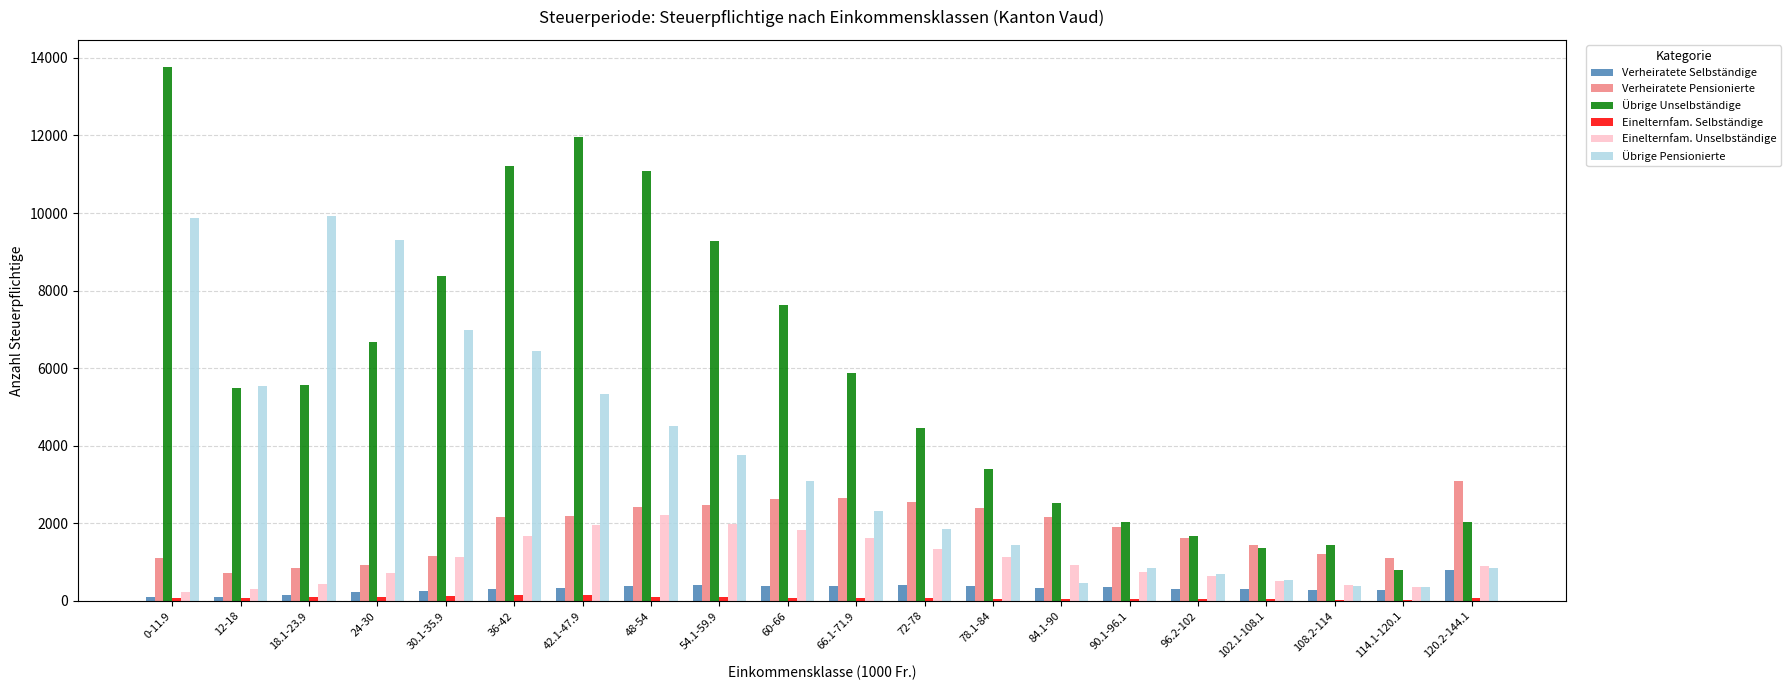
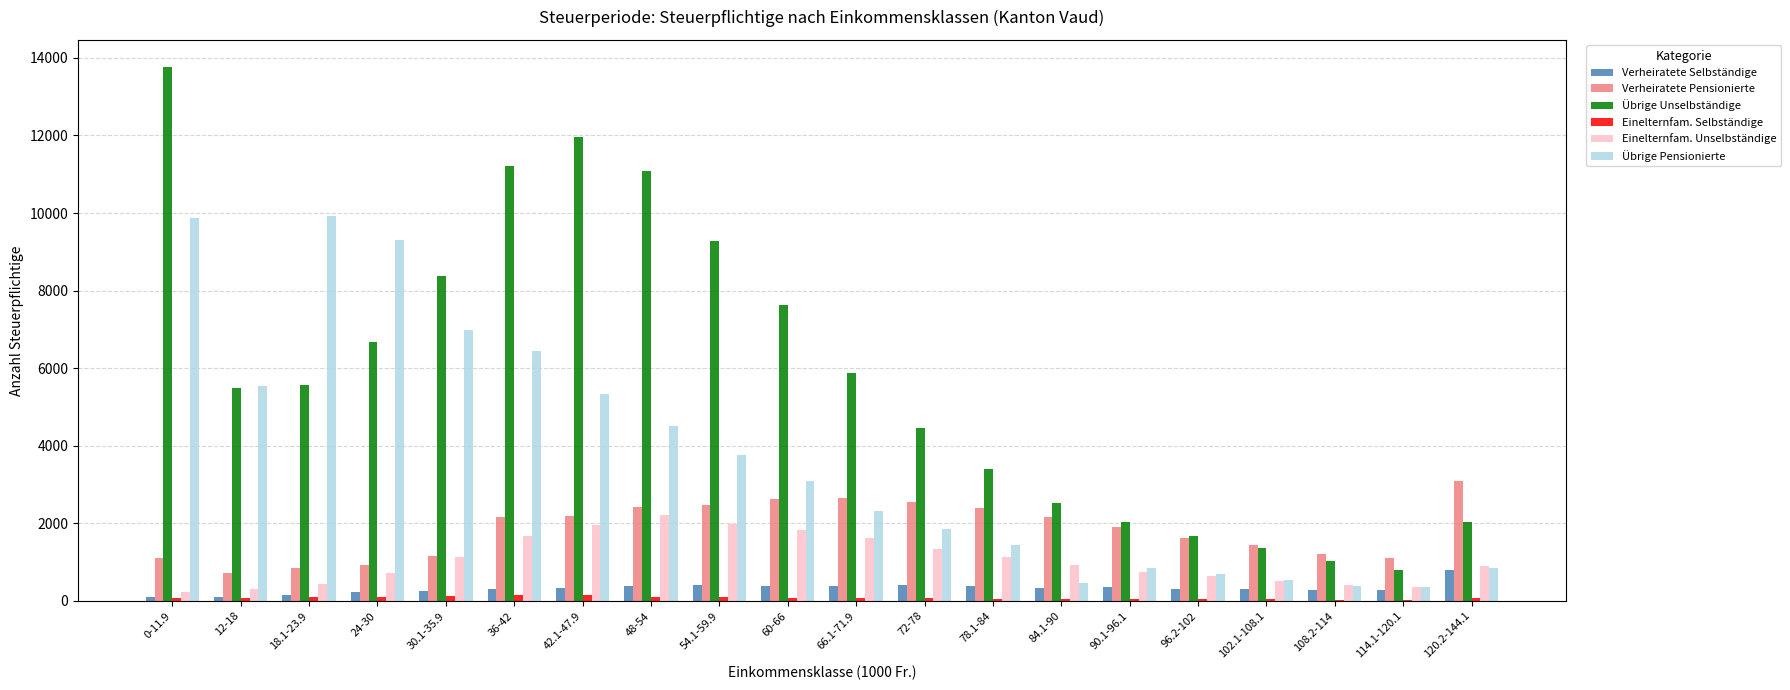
Übrige Unselbständige, 108.2-114: 1400 -> 1000
